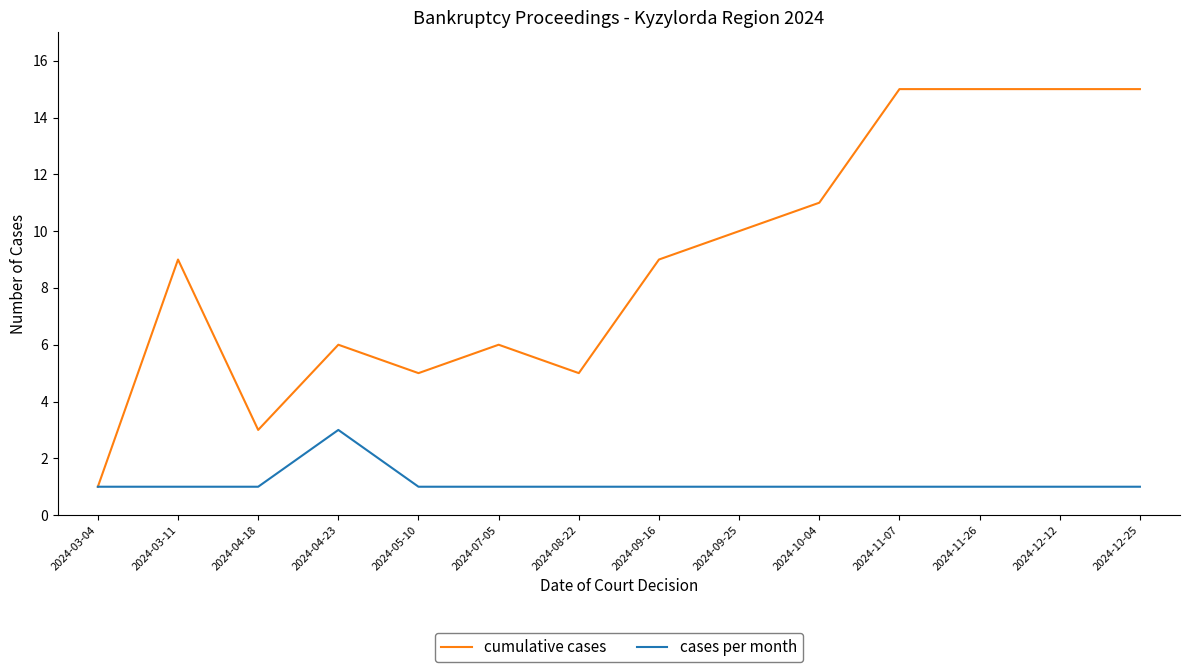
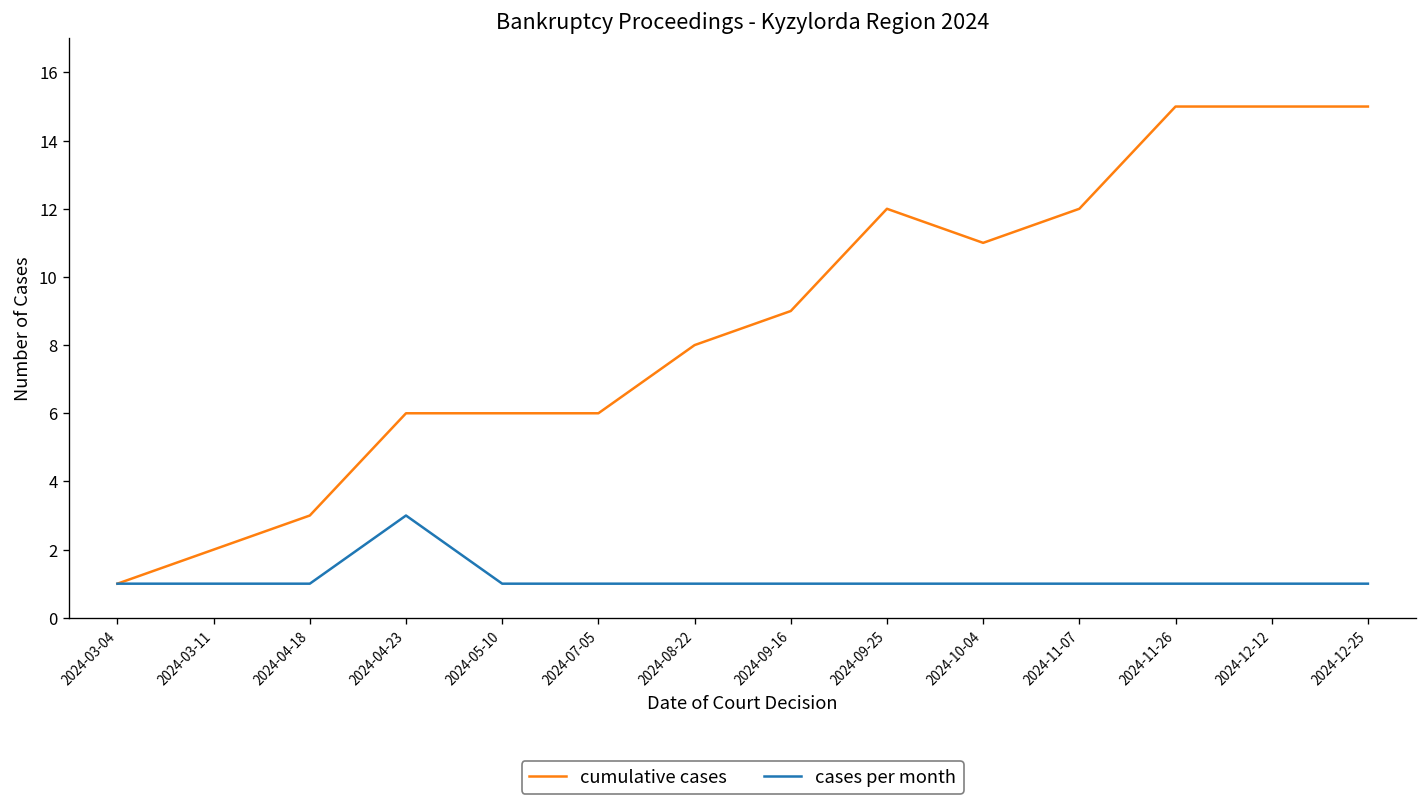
cumulative cases, 2024-03-11: 9 -> 2
cumulative cases, 2024-05-10: 5 -> 6
cumulative cases, 2024-08-22: 5 -> 8
cumulative cases, 2024-09-25: 10 -> 12
cumulative cases, 2024-11-07: 15 -> 12
